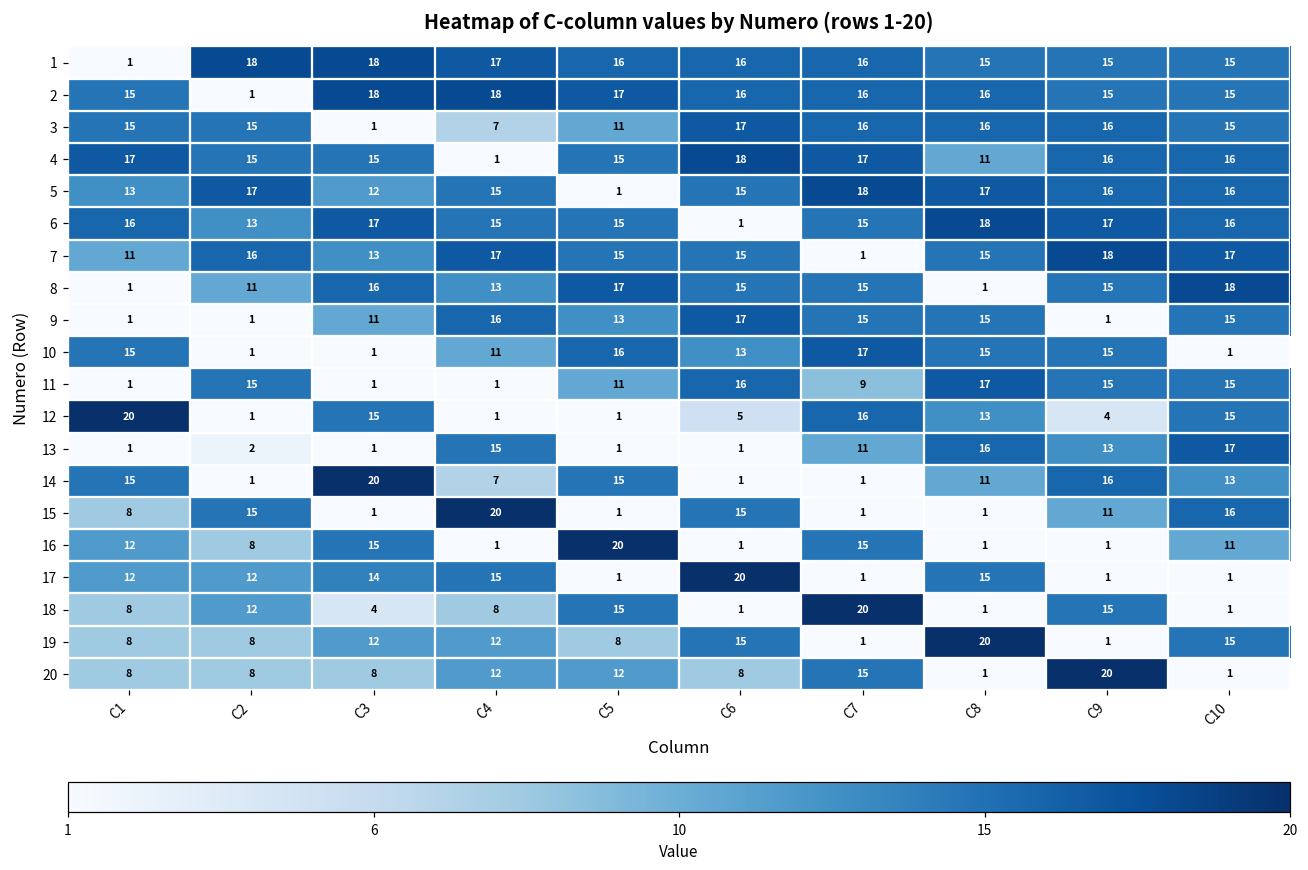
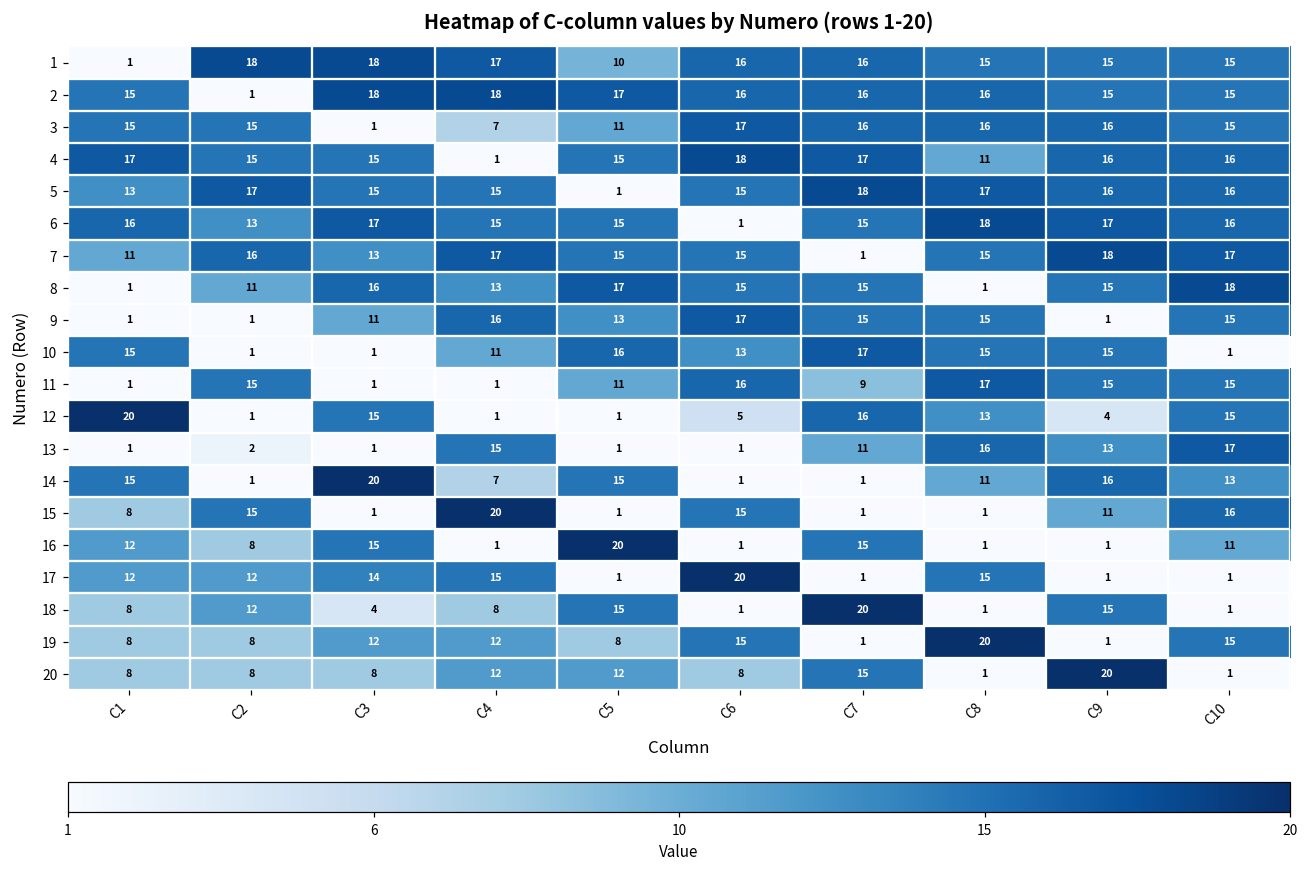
1, C5: 16 -> 10
5, C3: 12 -> 15
